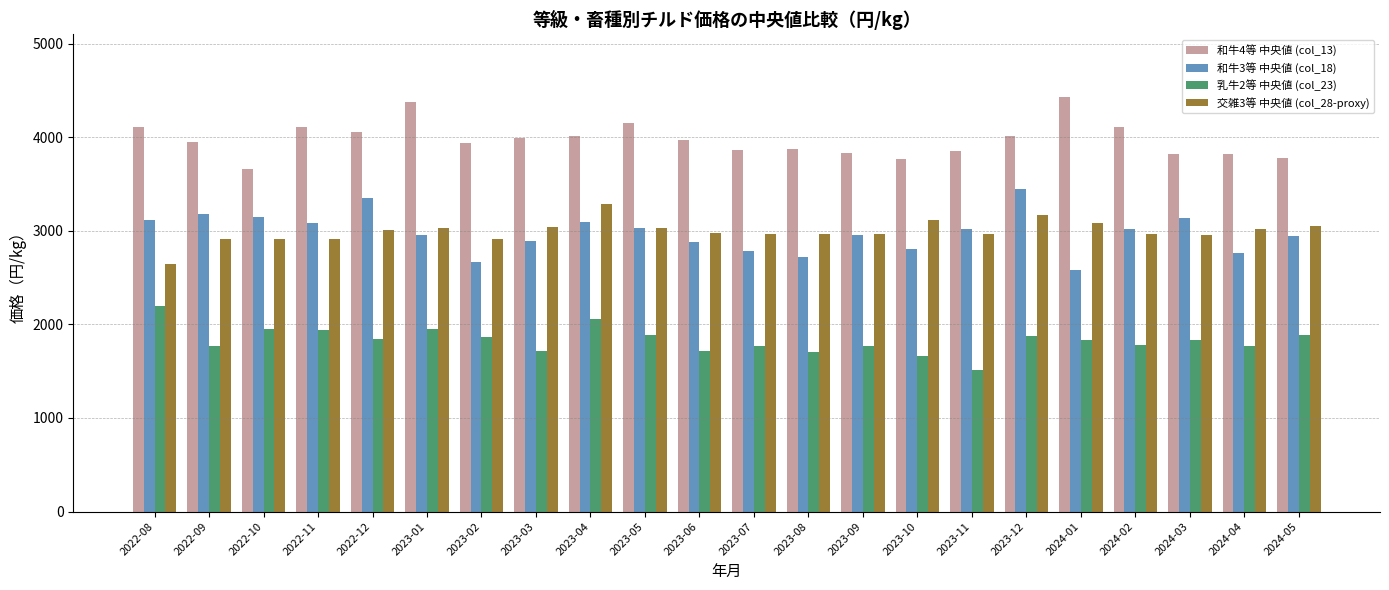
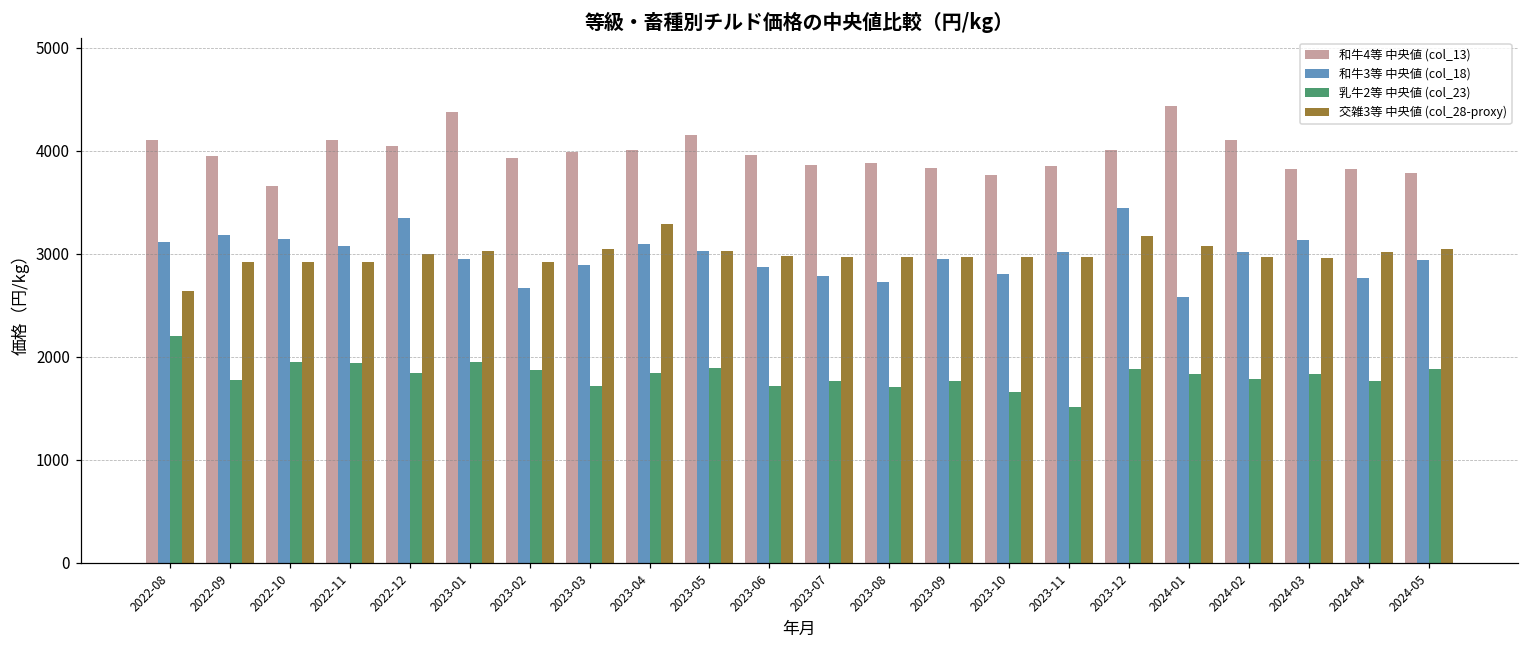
乳牛2等 中央値 (col_23), 2023-04: 2100 -> 1800
交雑3等 中央値 (col_28-proxy), 2023-10: 3100 -> 3000
